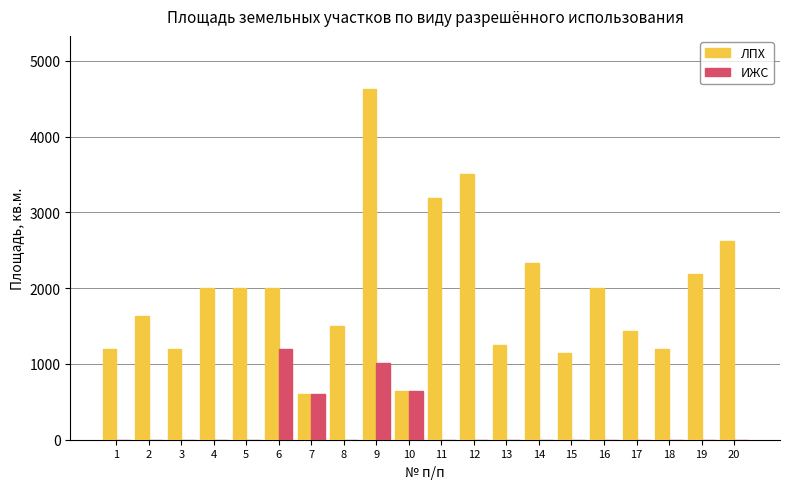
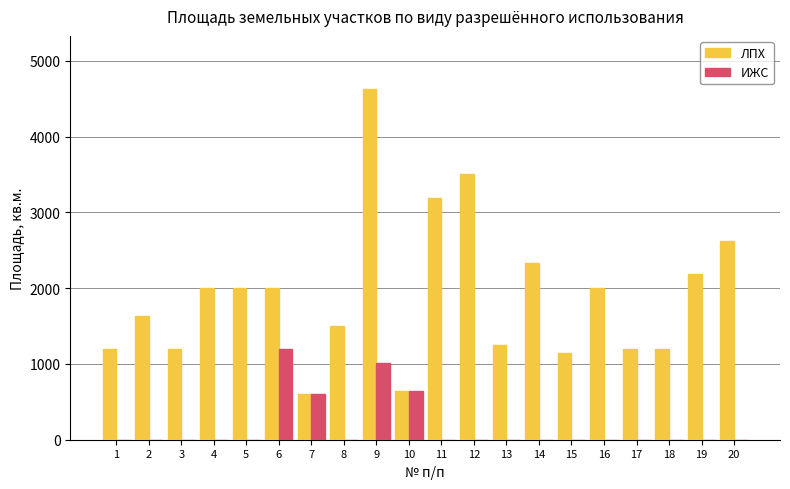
ЛПХ, 17: 1400 -> 1200
